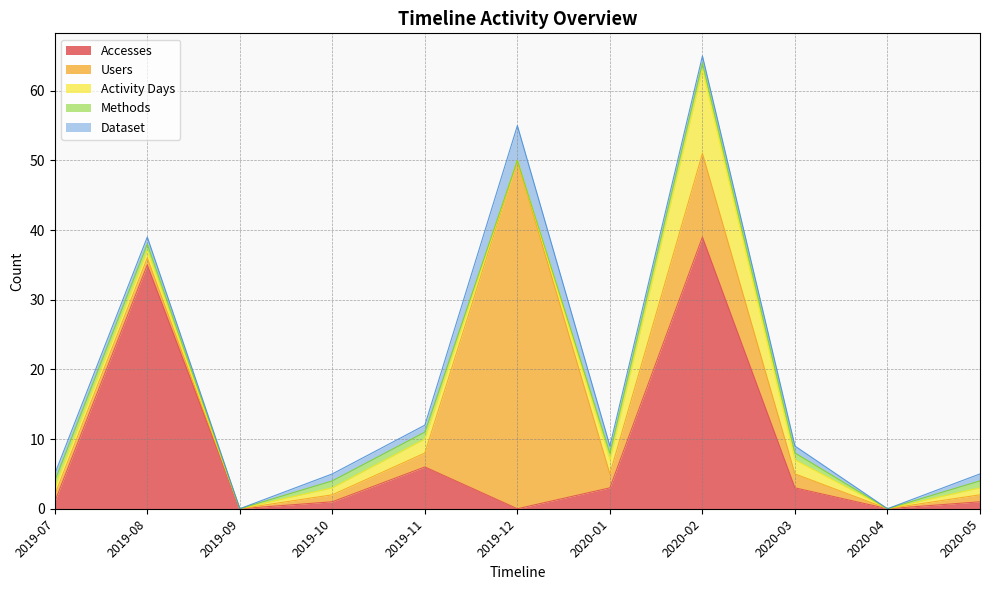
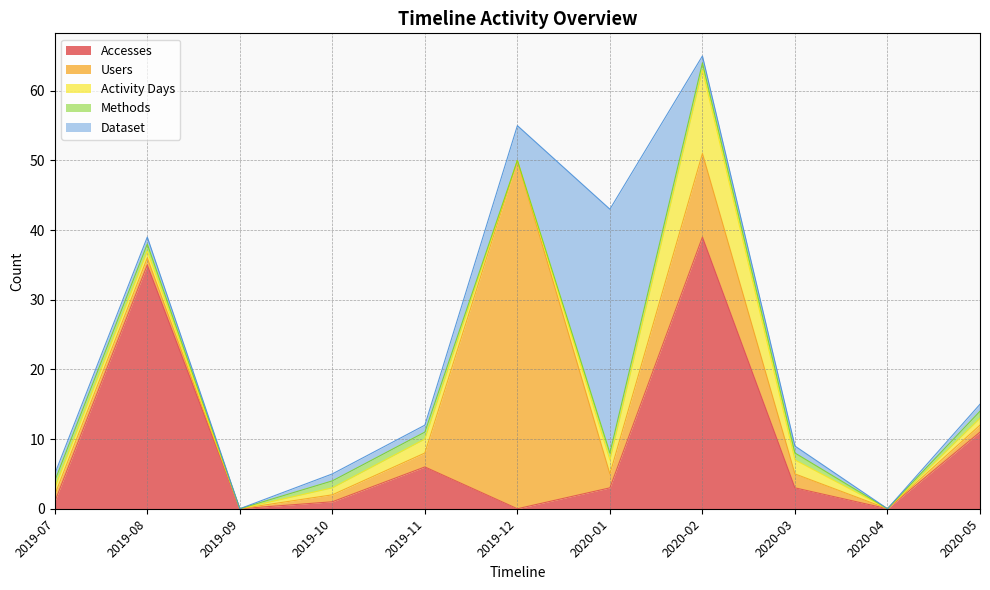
Dataset, 2020-01: 1 -> 35
Accesses, 2020-05: 1 -> 11
